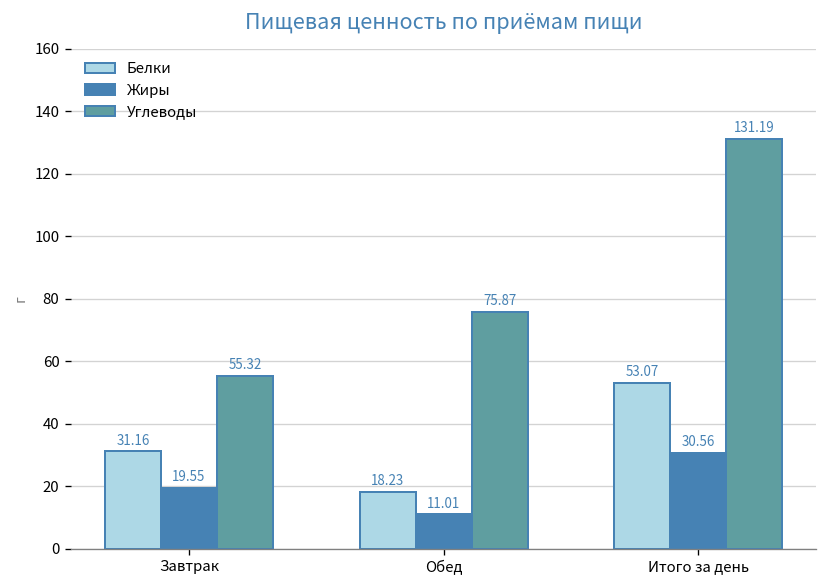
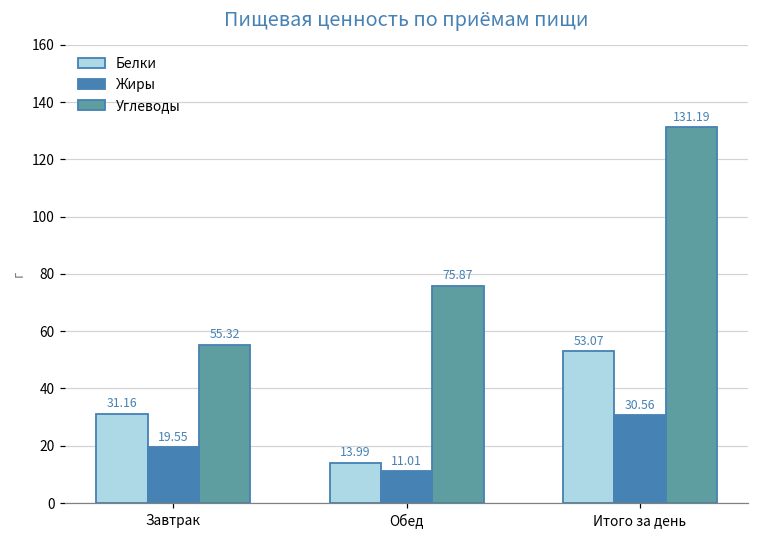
Белки, Обед: 18.23 -> 13.99
